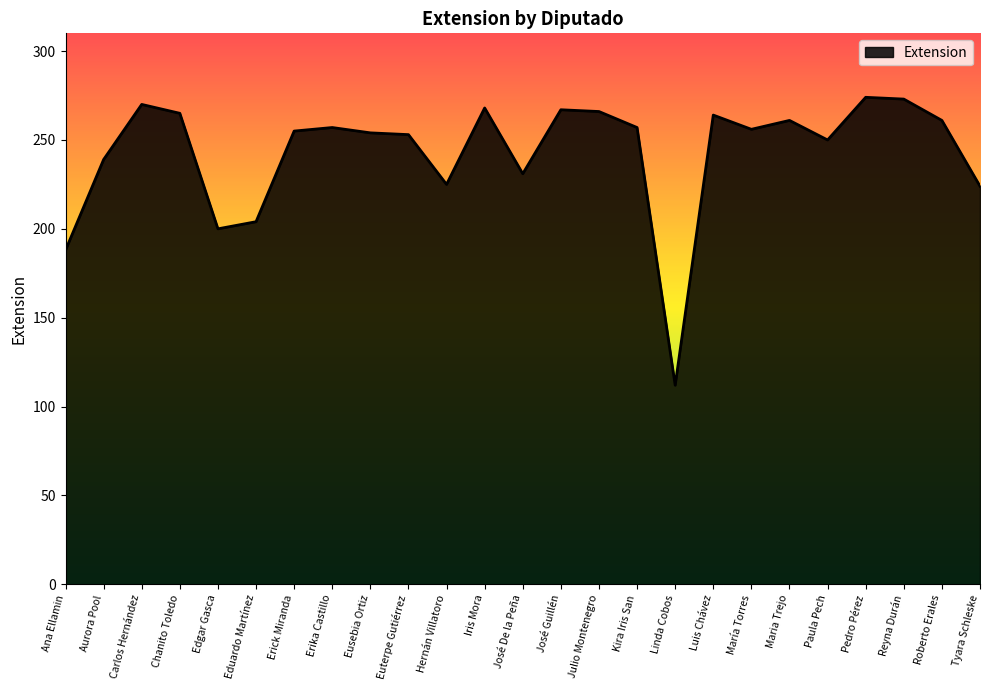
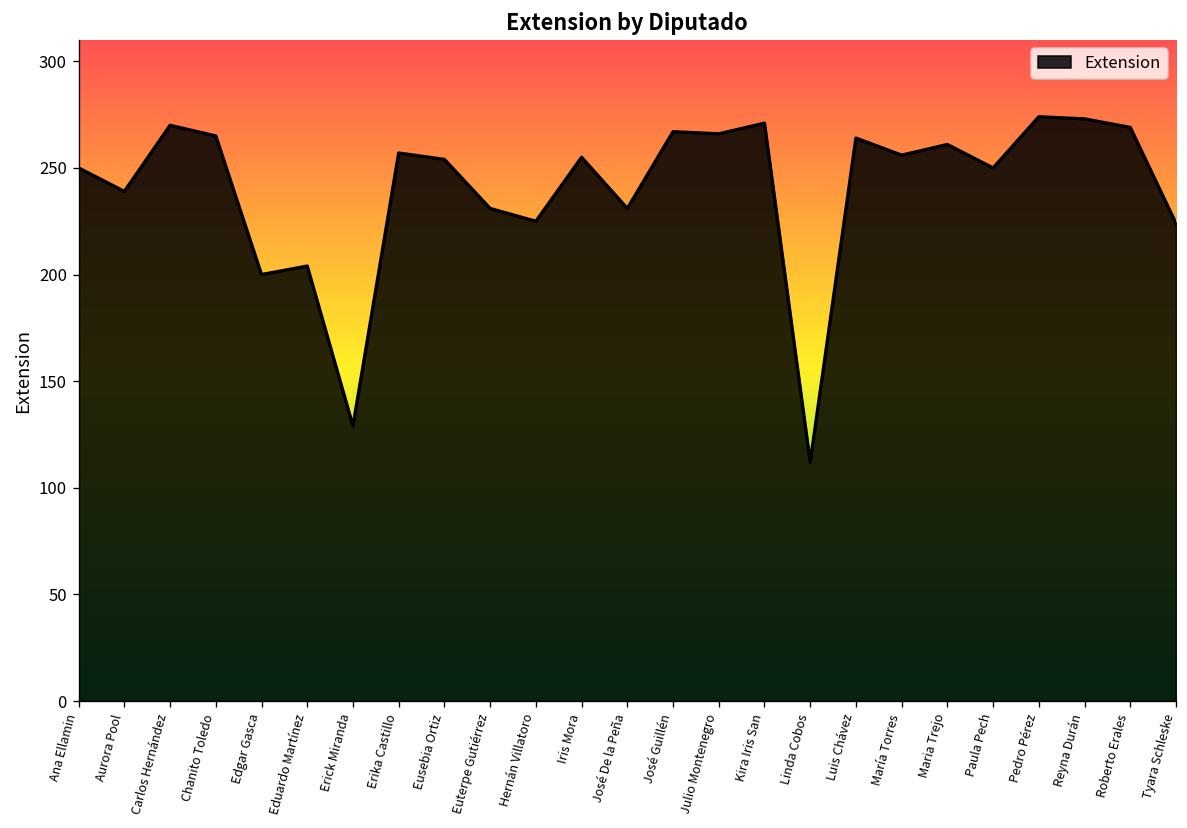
Ana Ellamin: 188 -> 250
Erick Miranda: 255 -> 129
Euterpe Gutiérrez: 253 -> 231
Iris Mora: 268 -> 255
Kira Iris San: 257 -> 271
Roberto Erales: 261 -> 269
